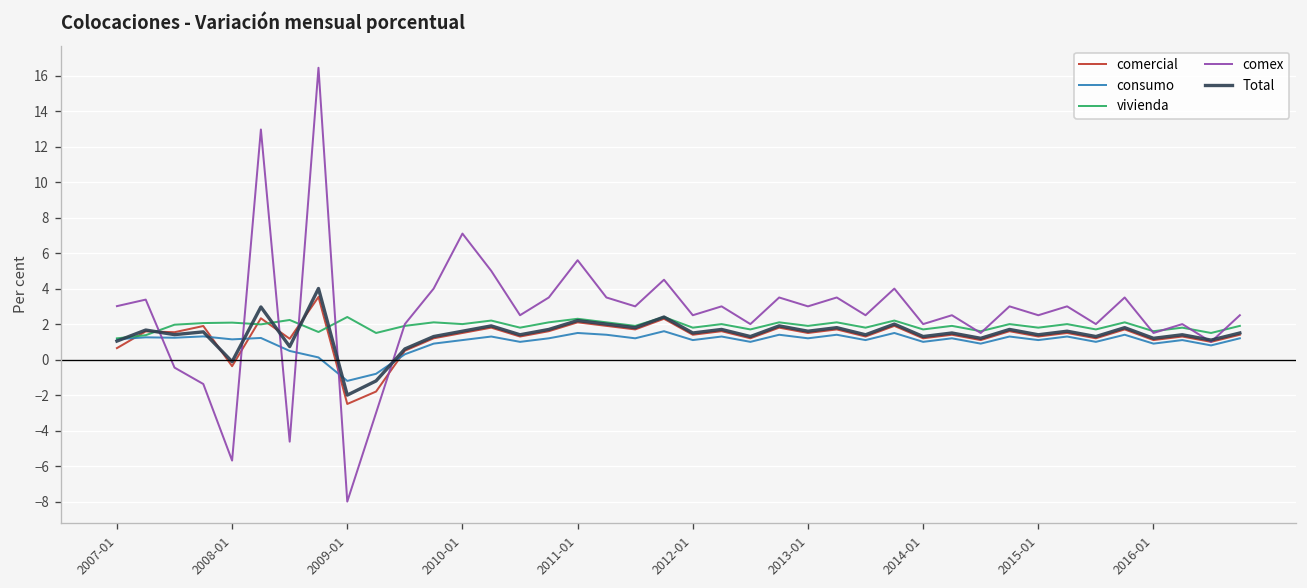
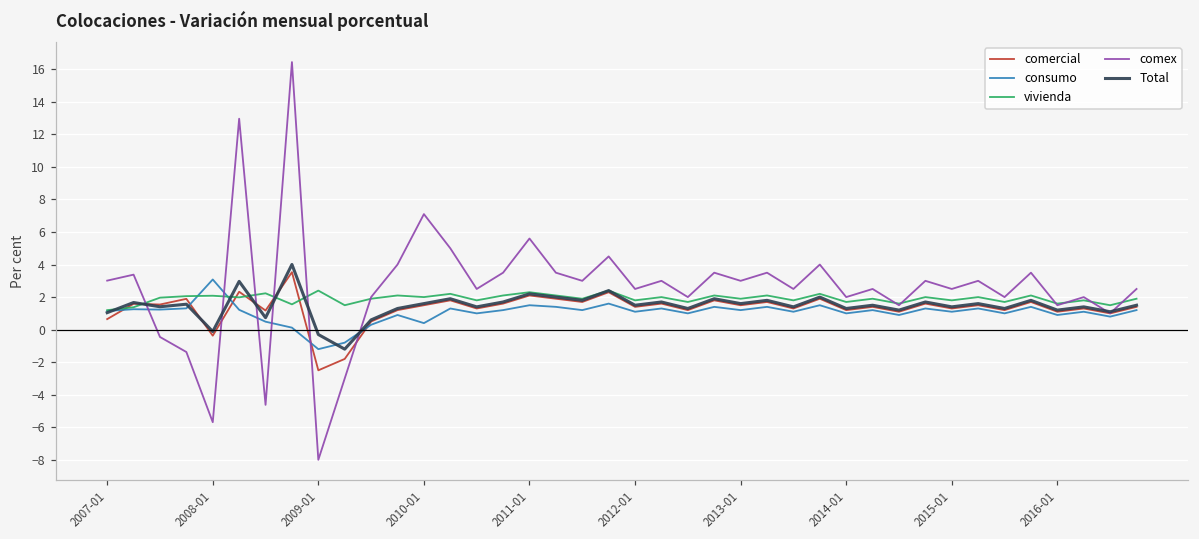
consumo, 2008-01: 1.1 -> 3.1
Total, 2009-01: -2.0 -> -0.3
consumo, 2010-01: 1.1 -> 0.4
